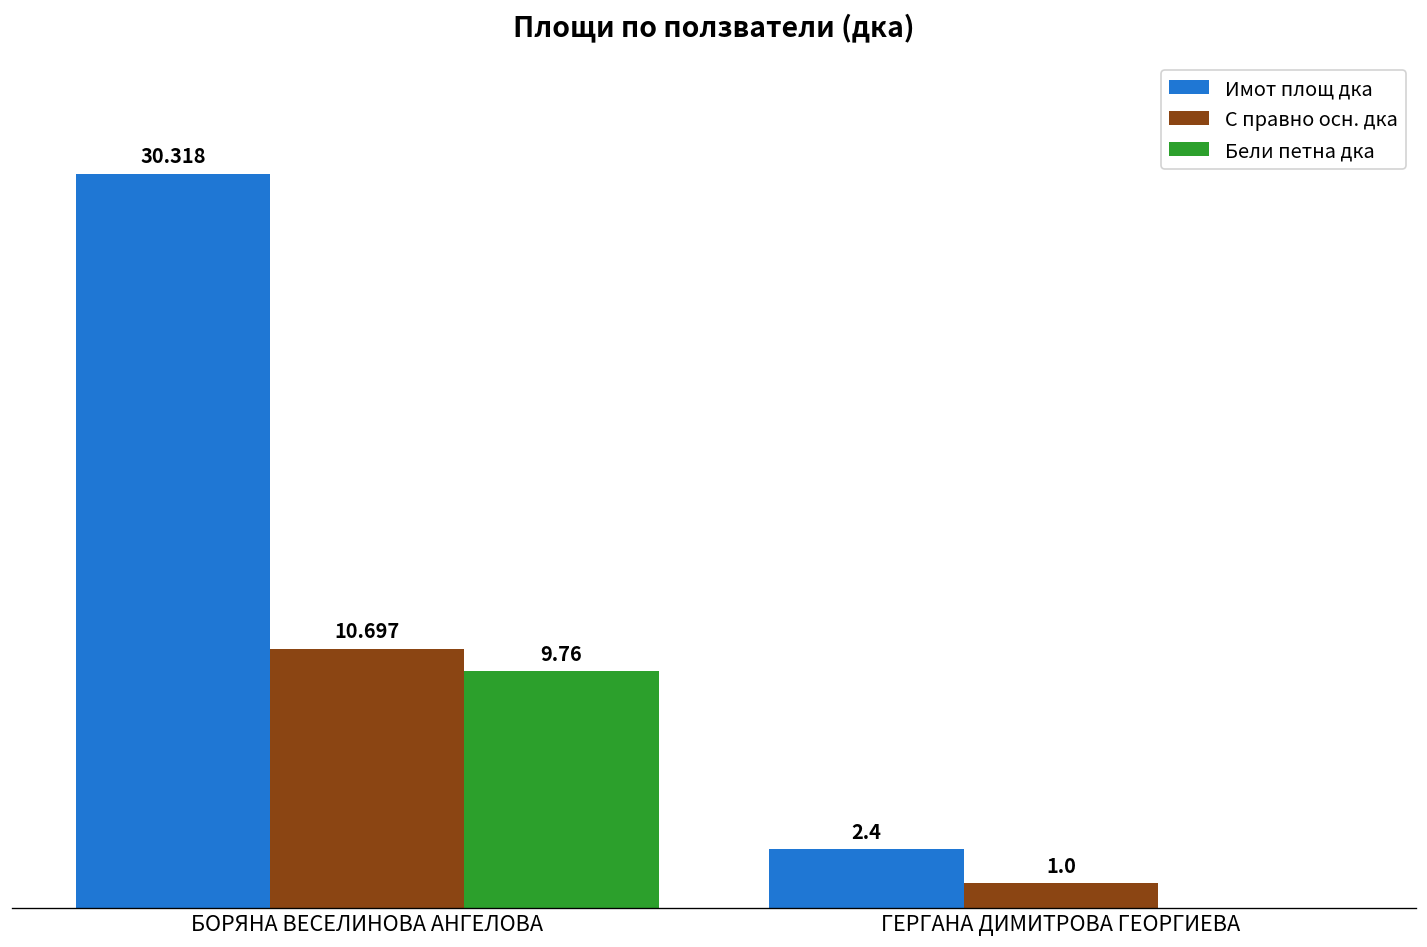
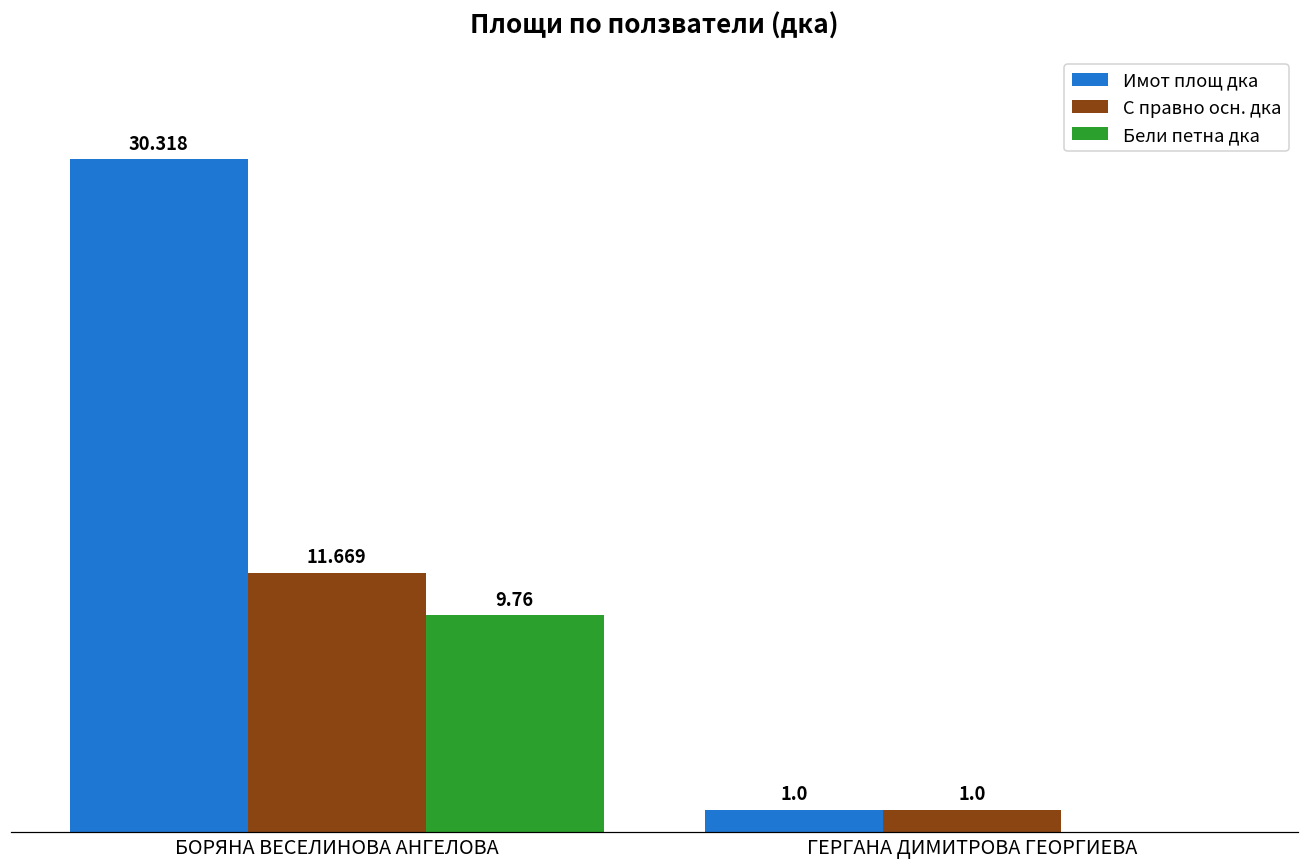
С правно осн. дка, БОРЯНА ВЕСЕЛИНОВА АНГЕЛОВА: 10.697 -> 11.669
Имот площ дка, ГЕРГАНА ДИМИТРОВА ГЕОРГИЕВА: 2.4 -> 1.0
